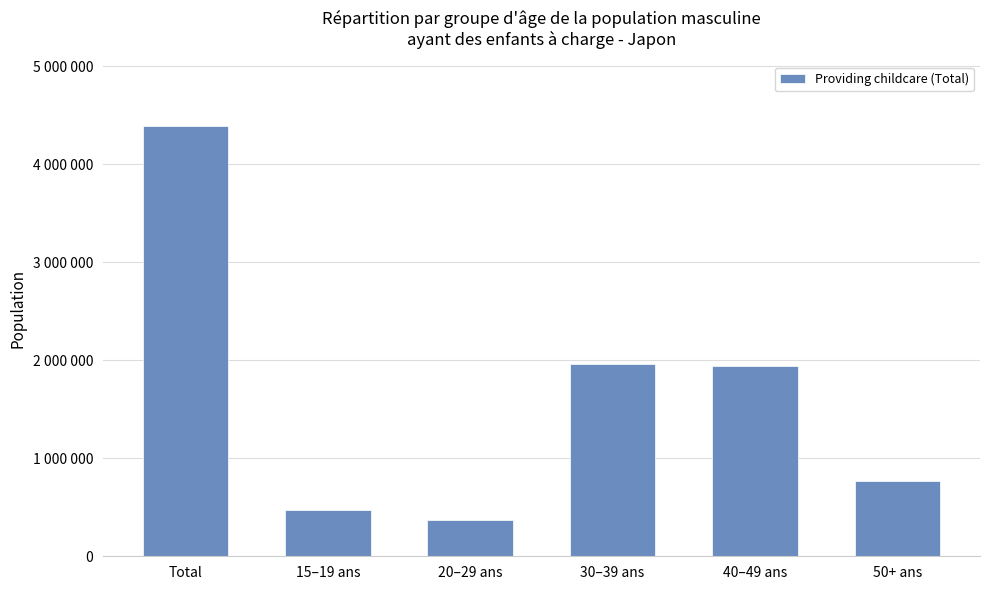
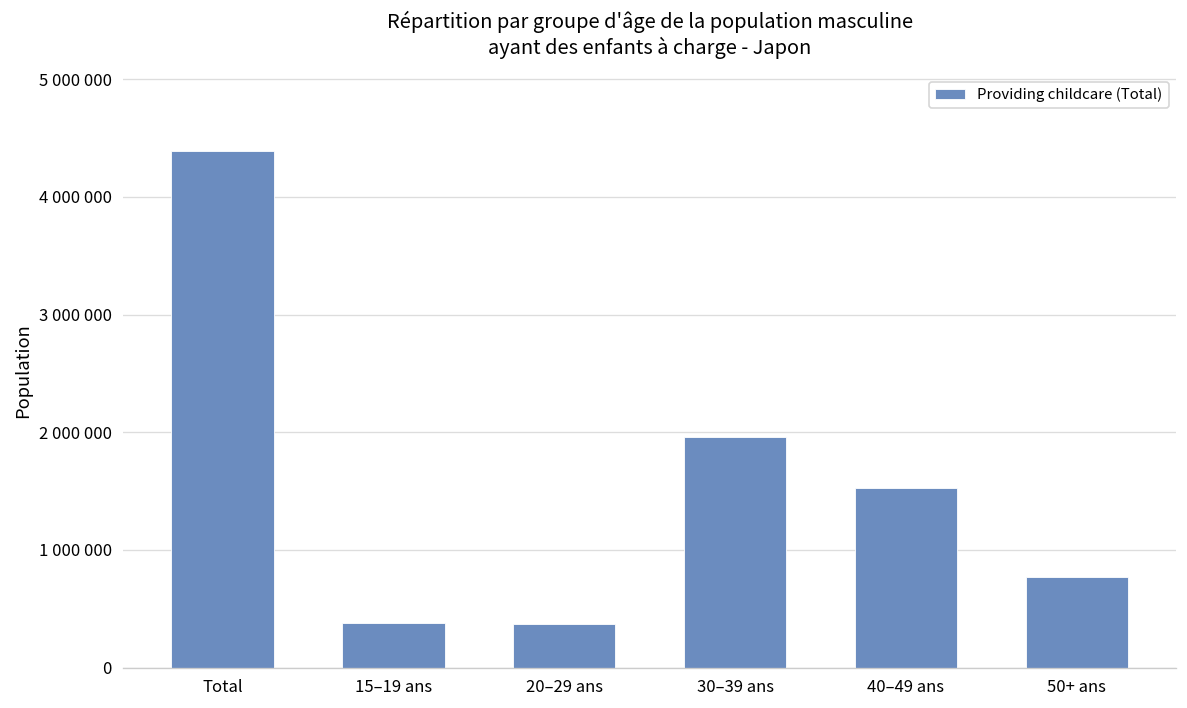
15–19 ans: 500000 -> 400000
40–49 ans: 1900000 -> 1500000
